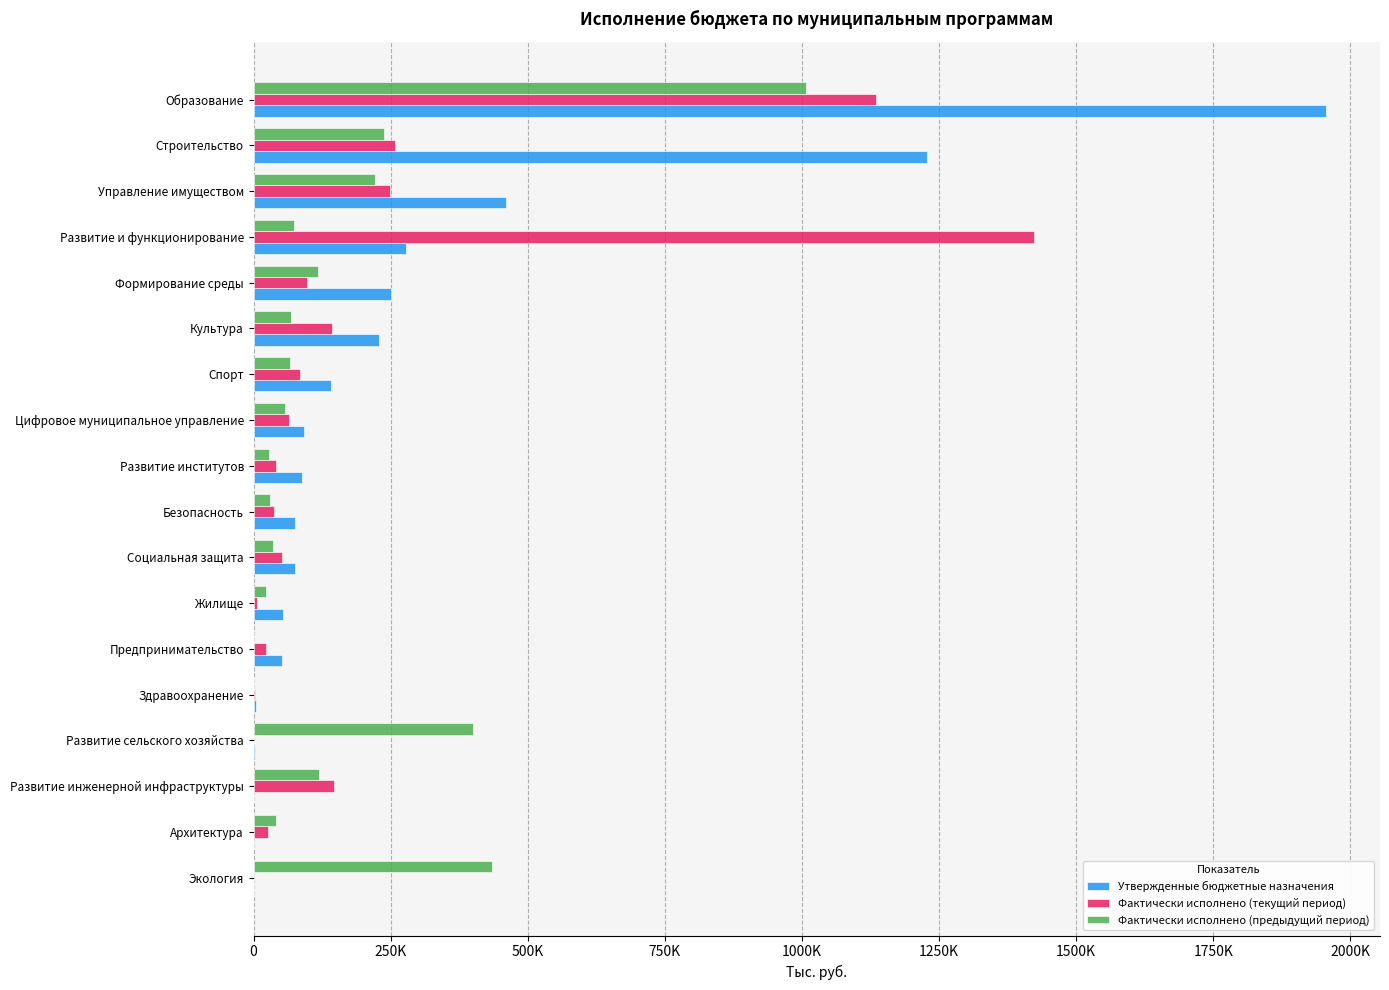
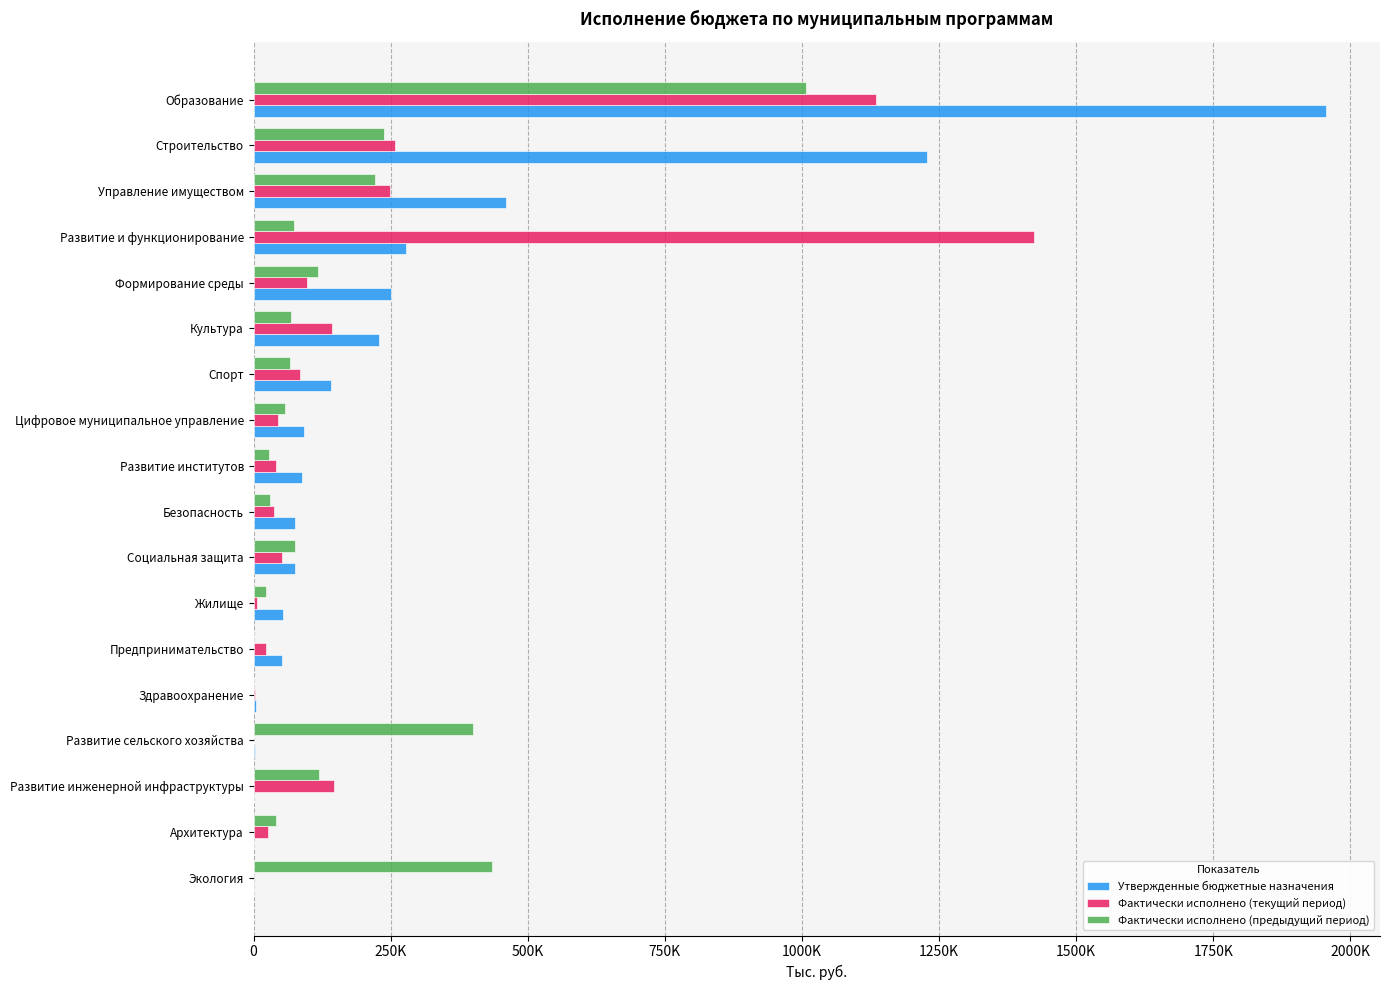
Фактически исполнено (текущий период), Цифровое муниципальное управление: 60000 -> 40000
Фактически исполнено (предыдущий период), Социальная защита: 30000 -> 80000
